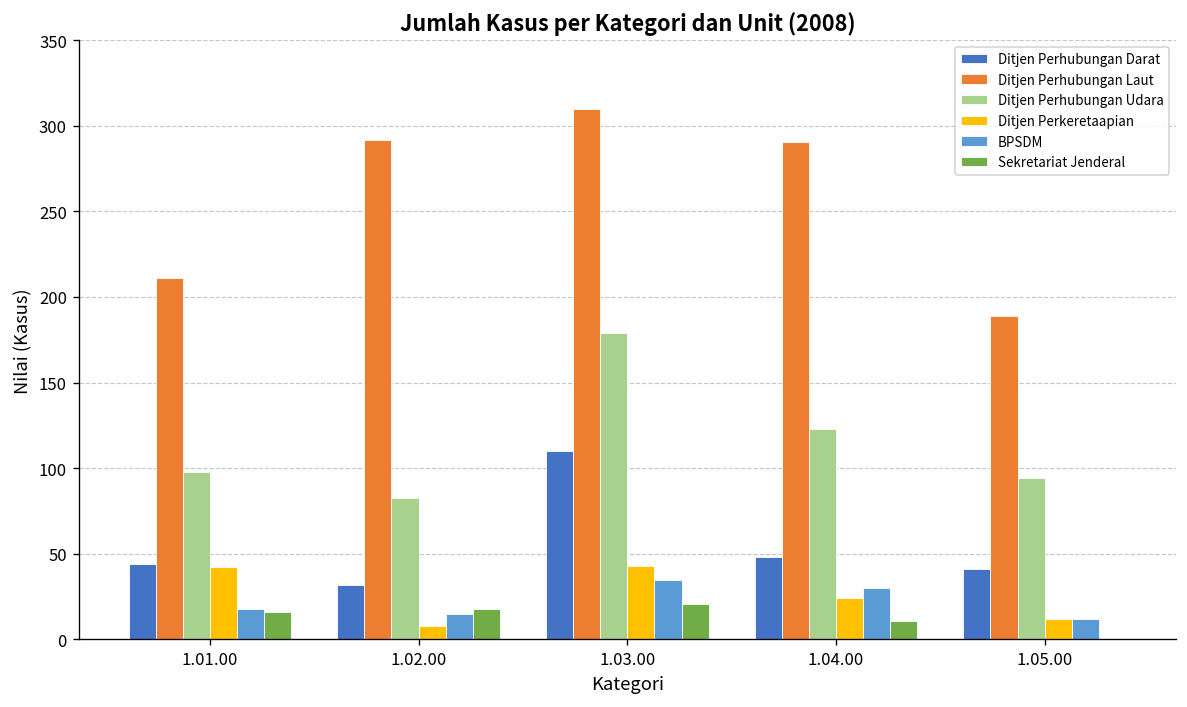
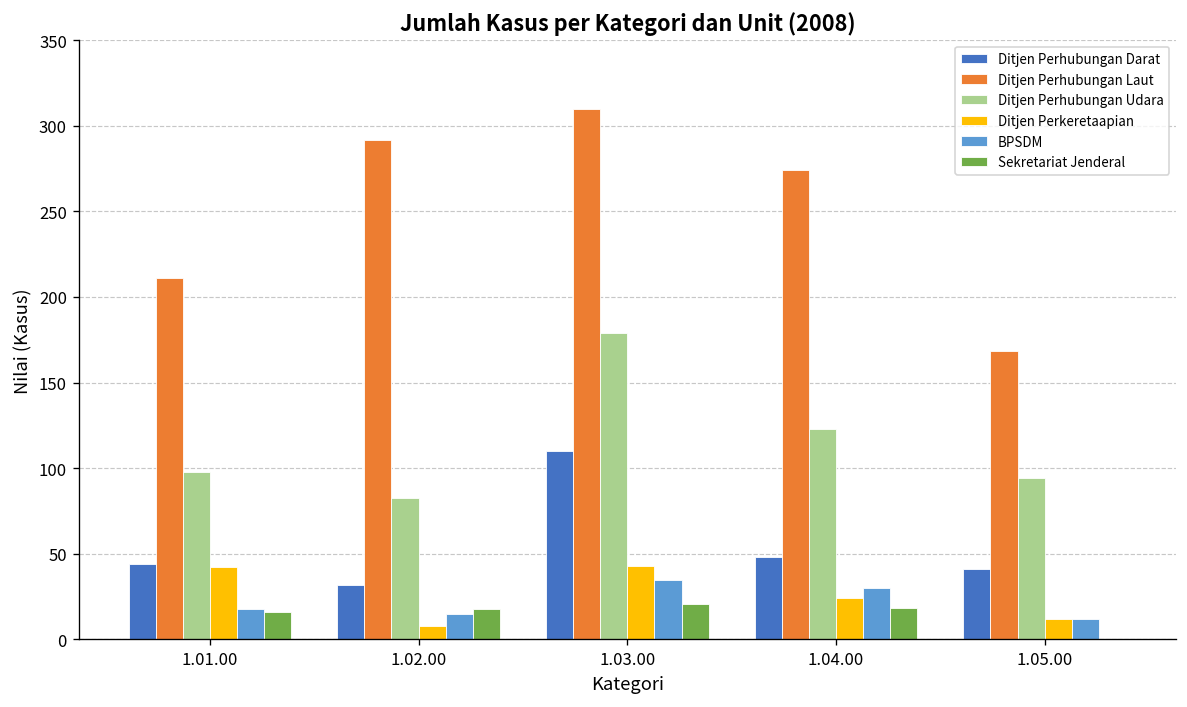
Ditjen Perhubungan Laut, 1.04.00: 291 -> 274
Sekretariat Jenderal, 1.04.00: 11 -> 19
Ditjen Perhubungan Laut, 1.05.00: 189 -> 168
